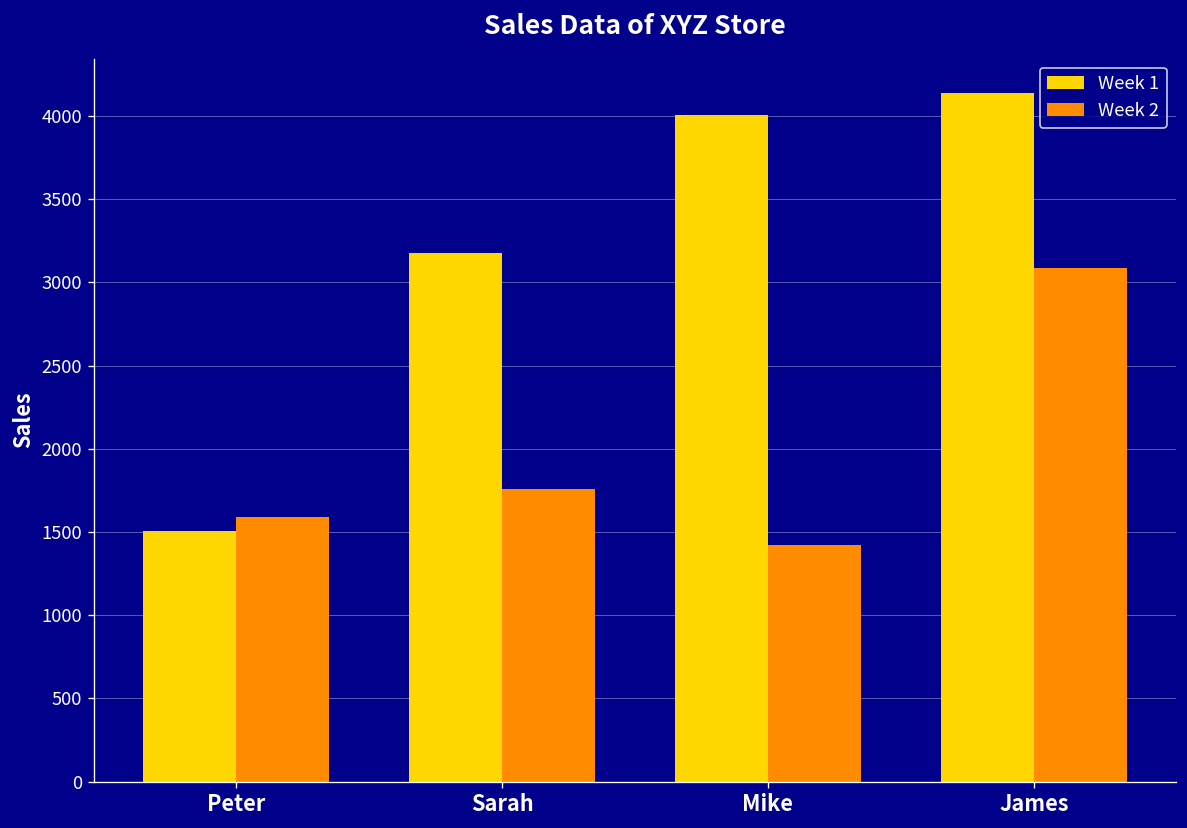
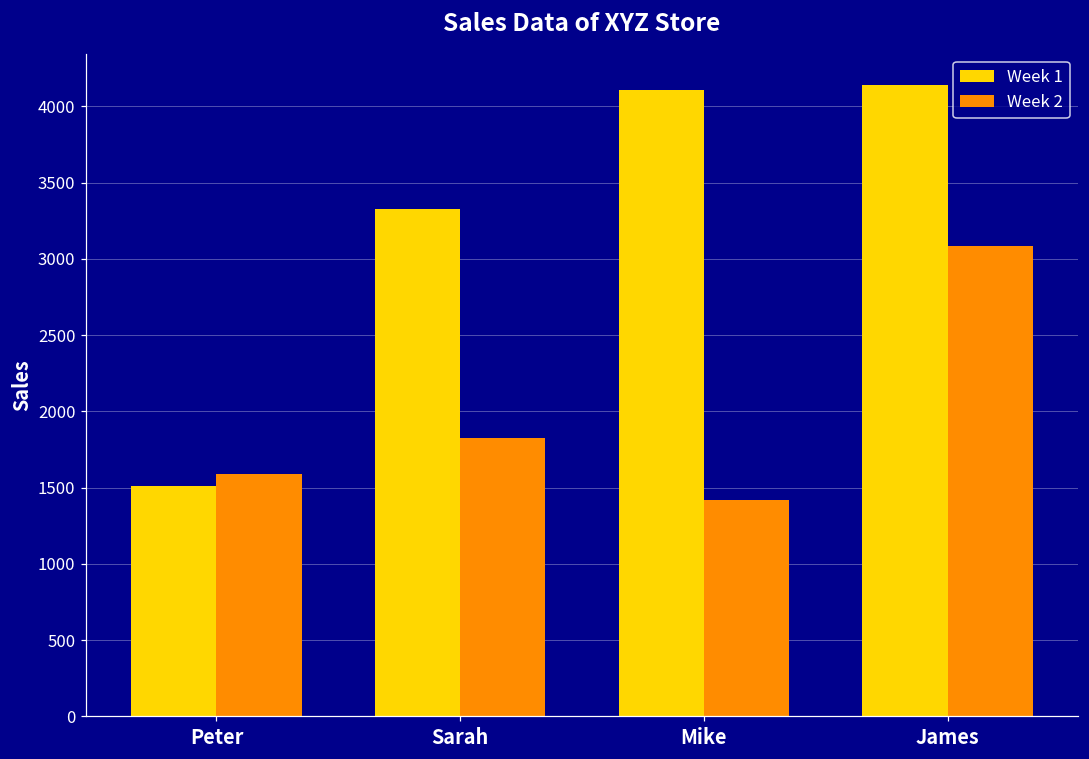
Week 1, Sarah: 3180 -> 3330
Week 2, Sarah: 1760 -> 1820
Week 1, Mike: 4010 -> 4110
